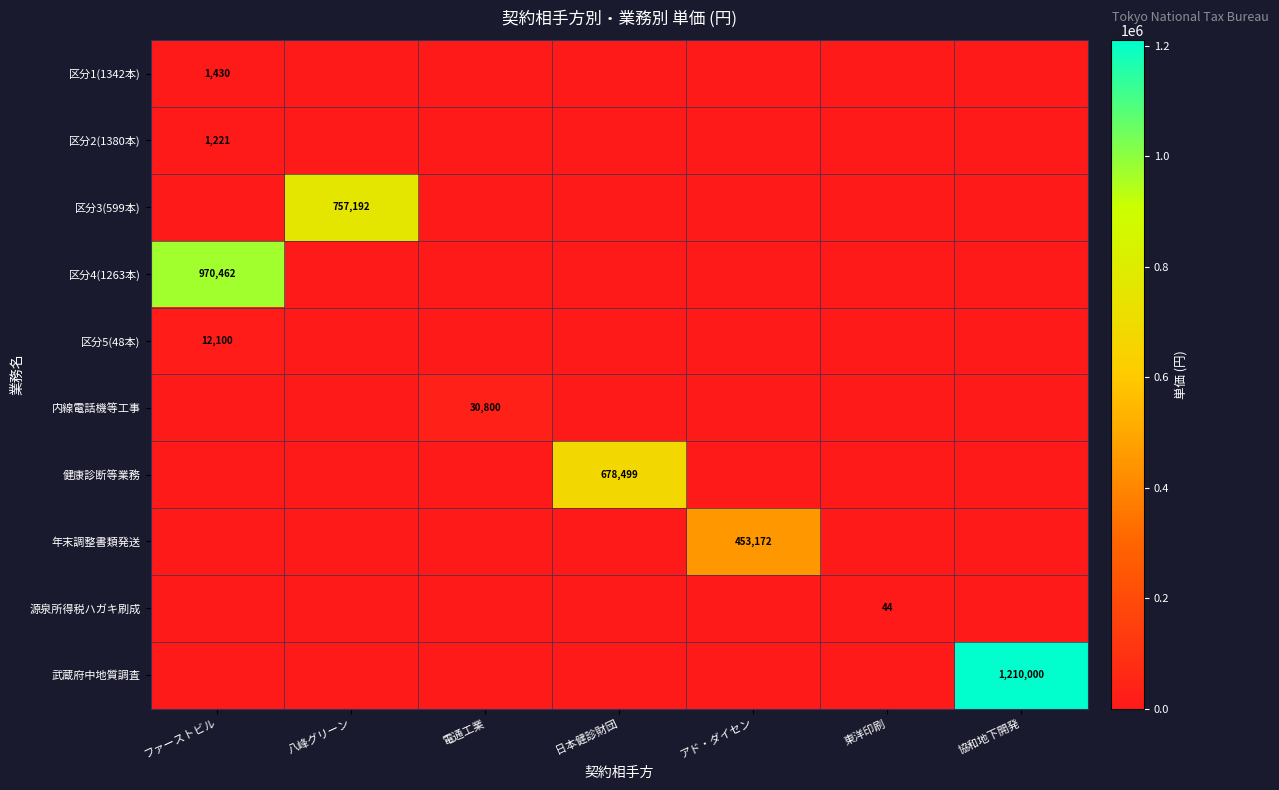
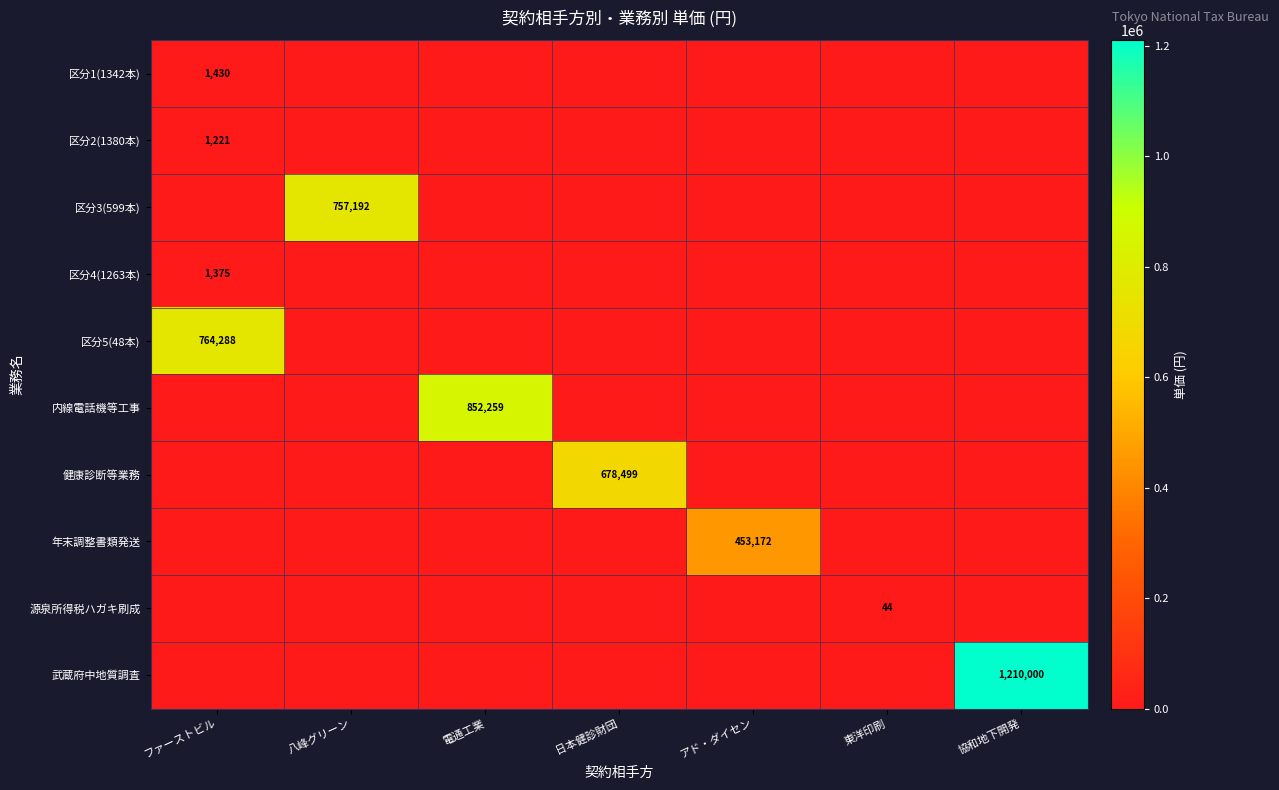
区分4(1263本), ファーストビル: 970,462 -> 1,375
区分5(48本), ファーストビル: 12,100 -> 764,288
内線電話機等工事, 電通工業: 30,800 -> 852,259
